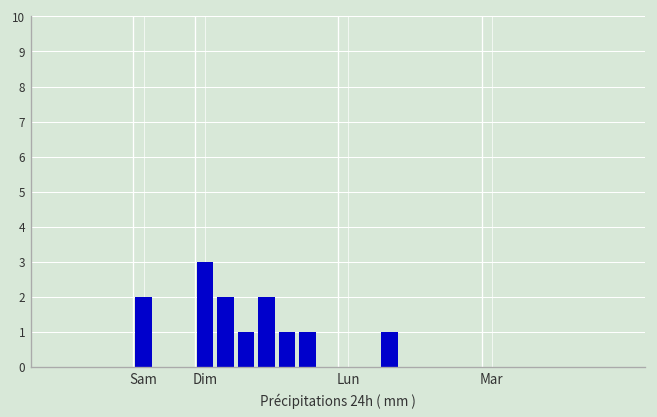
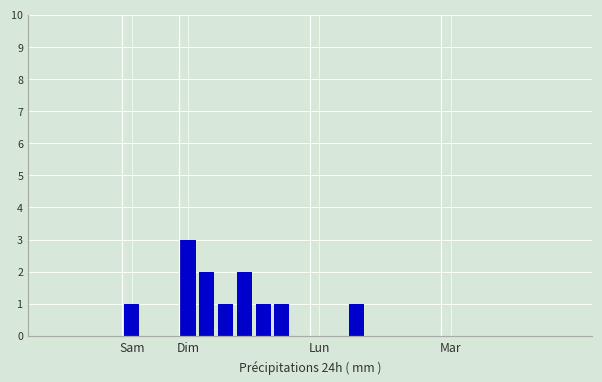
Sam: 2 -> 1
